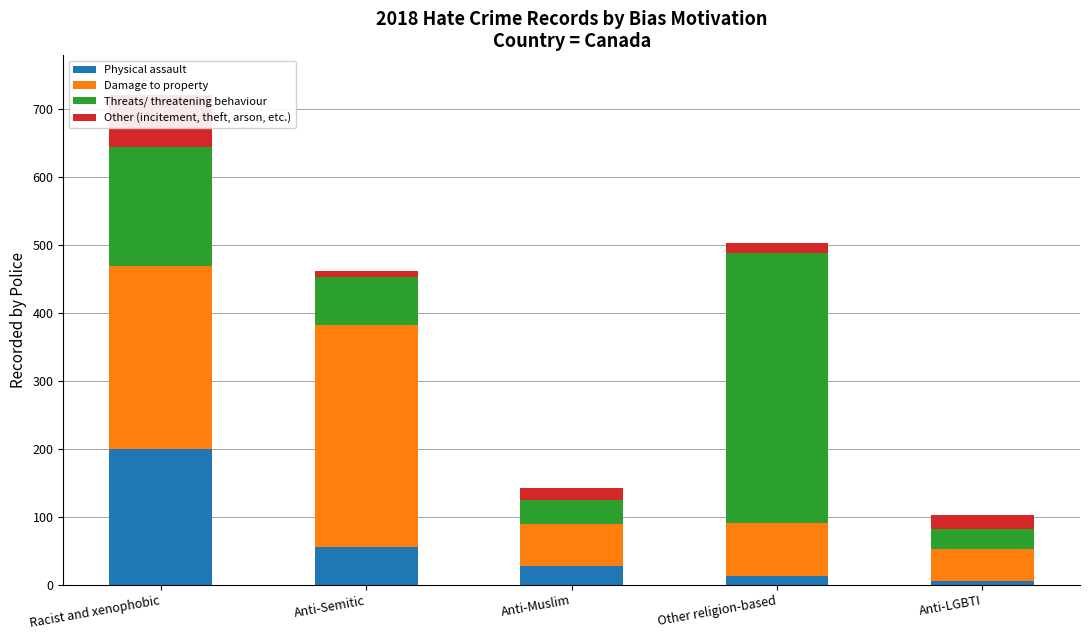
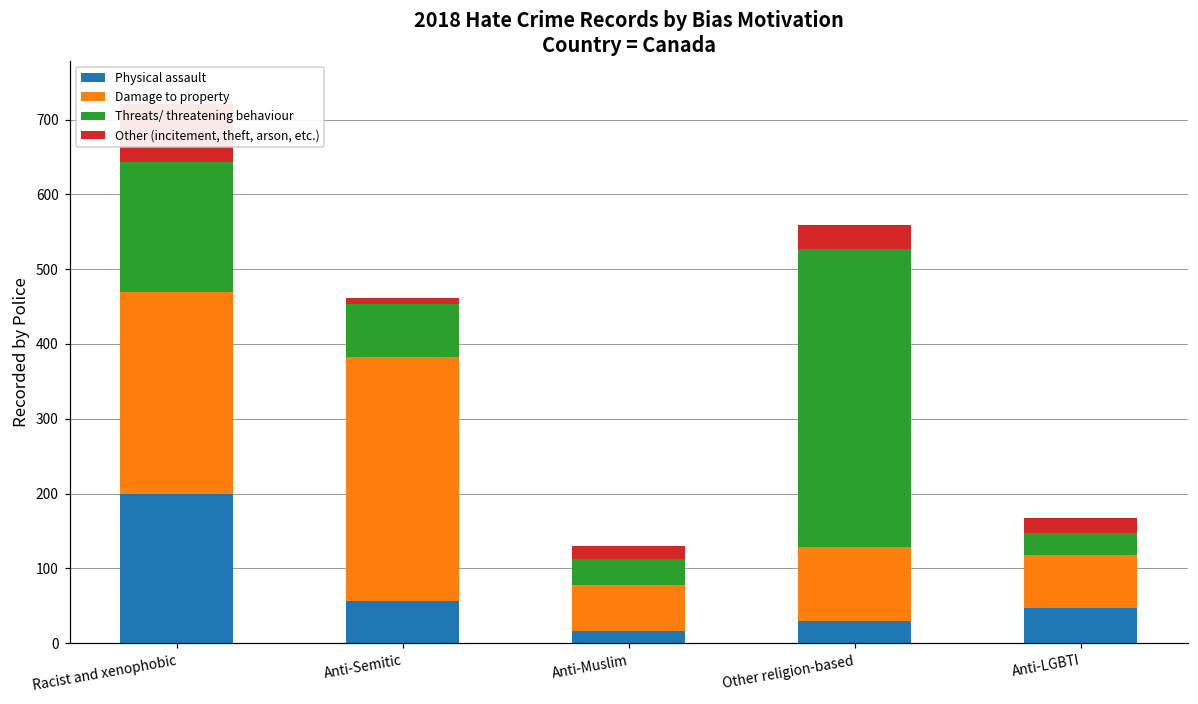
Physical assault, Anti-Muslim: 30 -> 20
Physical assault, Other religion-based: 10 -> 30
Damage to property, Other religion-based: 80 -> 100
Other (incitement, theft, arson, etc.), Other religion-based: 20 -> 30
Physical assault, Anti-LGBTI: 10 -> 50
Damage to property, Anti-LGBTI: 50 -> 70
